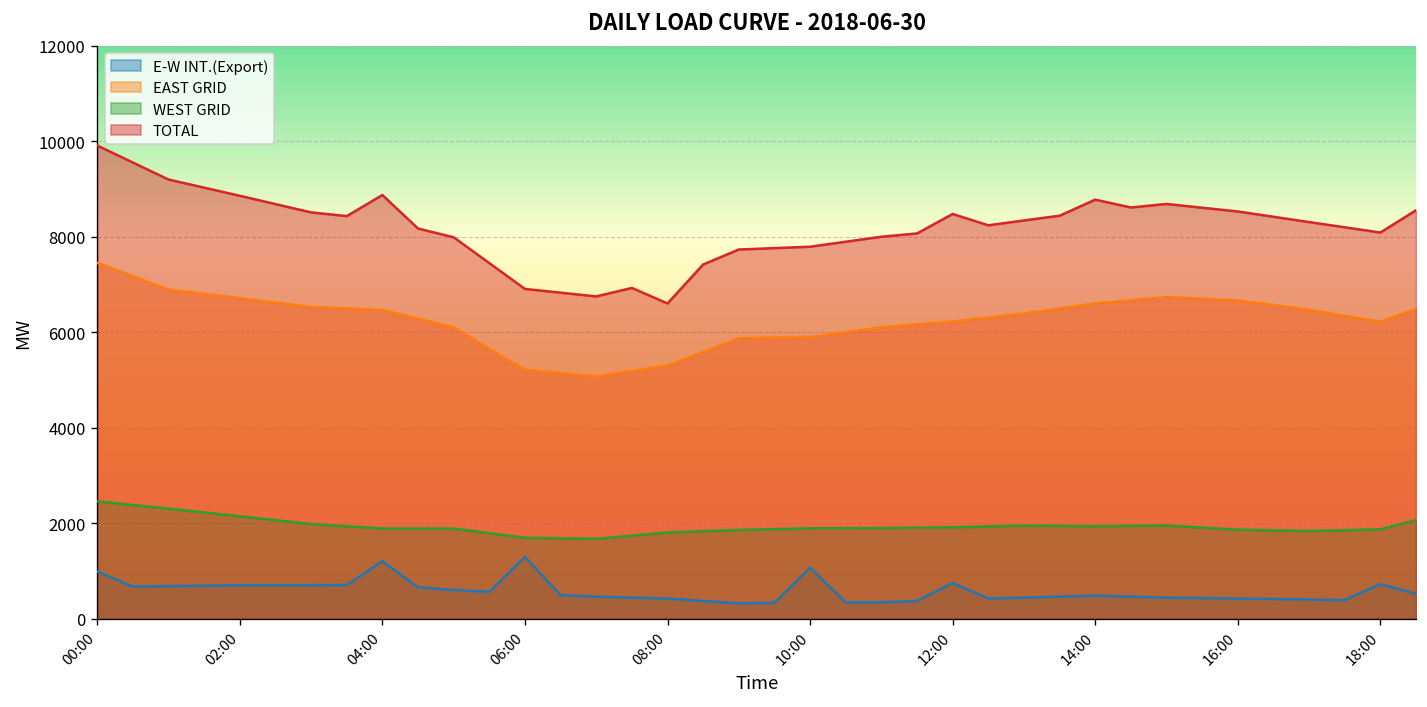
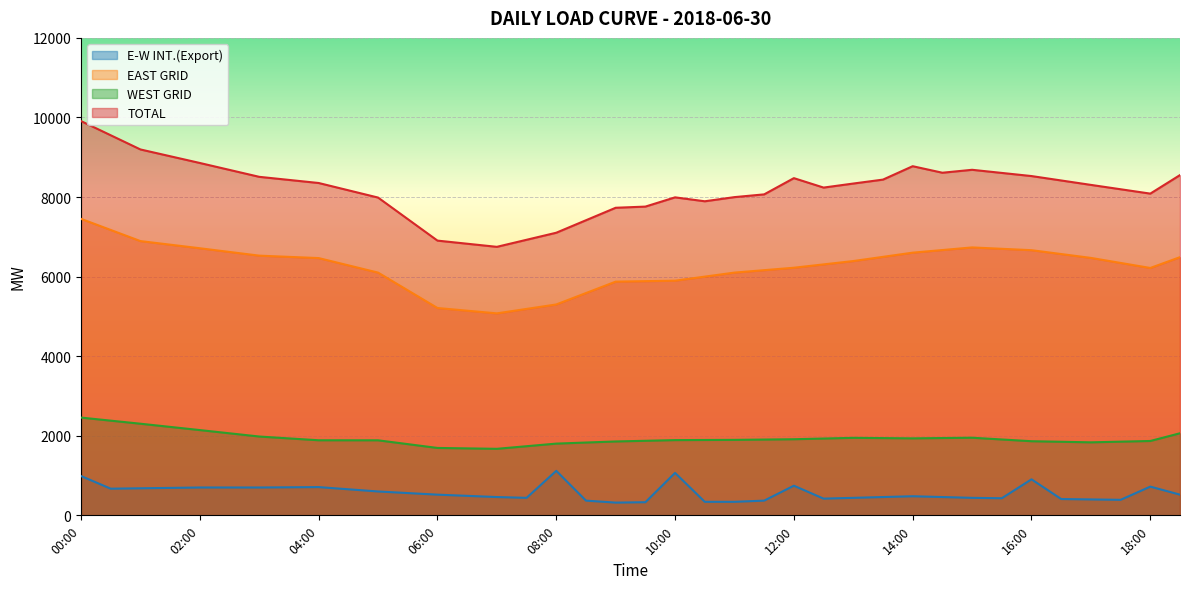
E-W INT.(Export), 04:00: 1200 -> 700
TOTAL, 04:00: 8900 -> 8400
E-W INT.(Export), 06:00: 1300 -> 500
E-W INT.(Export), 08:00: 400 -> 1100
TOTAL, 08:00: 6600 -> 7100
TOTAL, 10:00: 7800 -> 8000
E-W INT.(Export), 16:00: 400 -> 900
